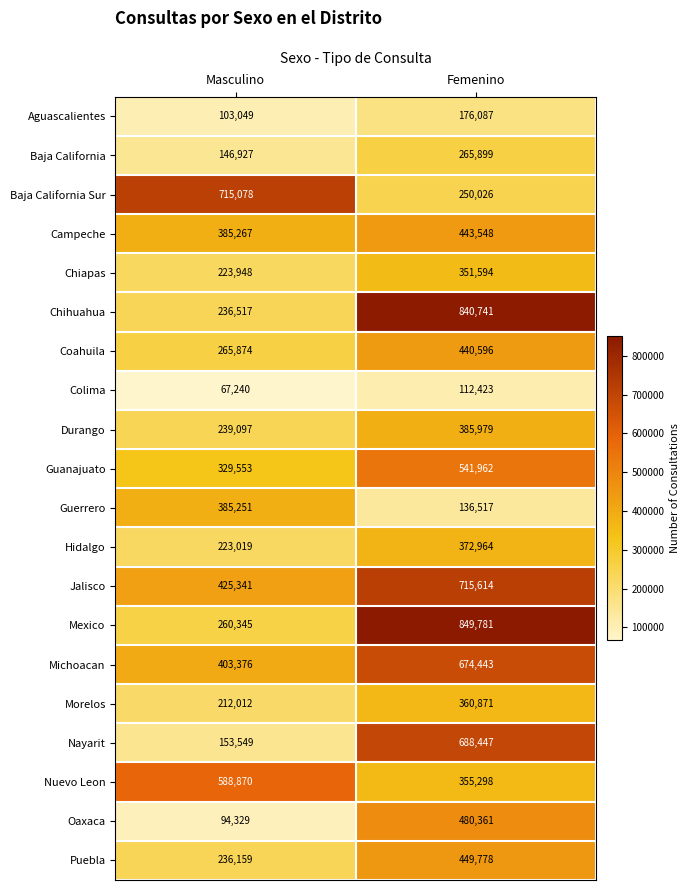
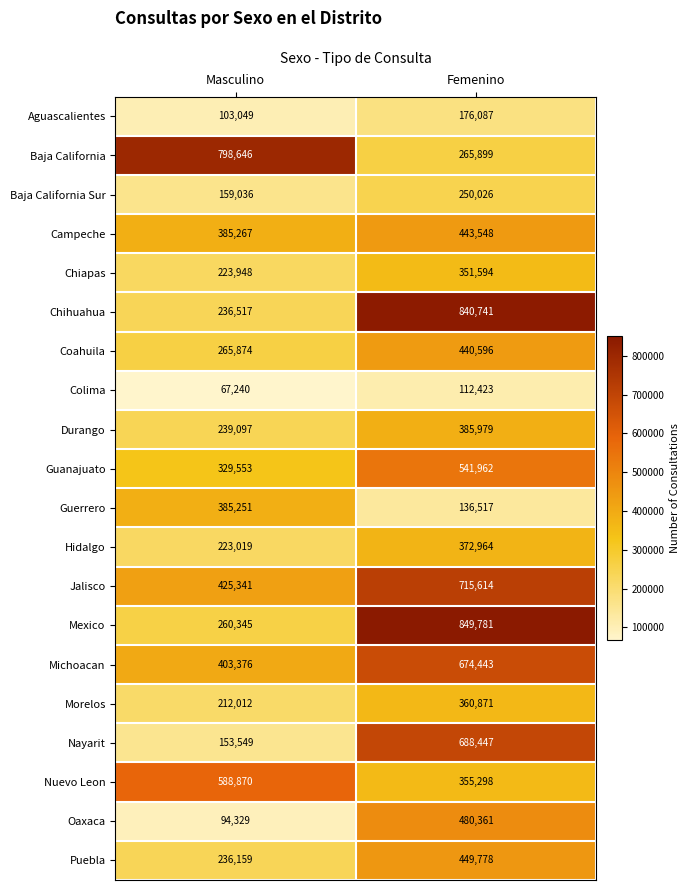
Baja California, Masculino: 146,927 -> 798,646
Baja California Sur, Masculino: 715,078 -> 159,036
